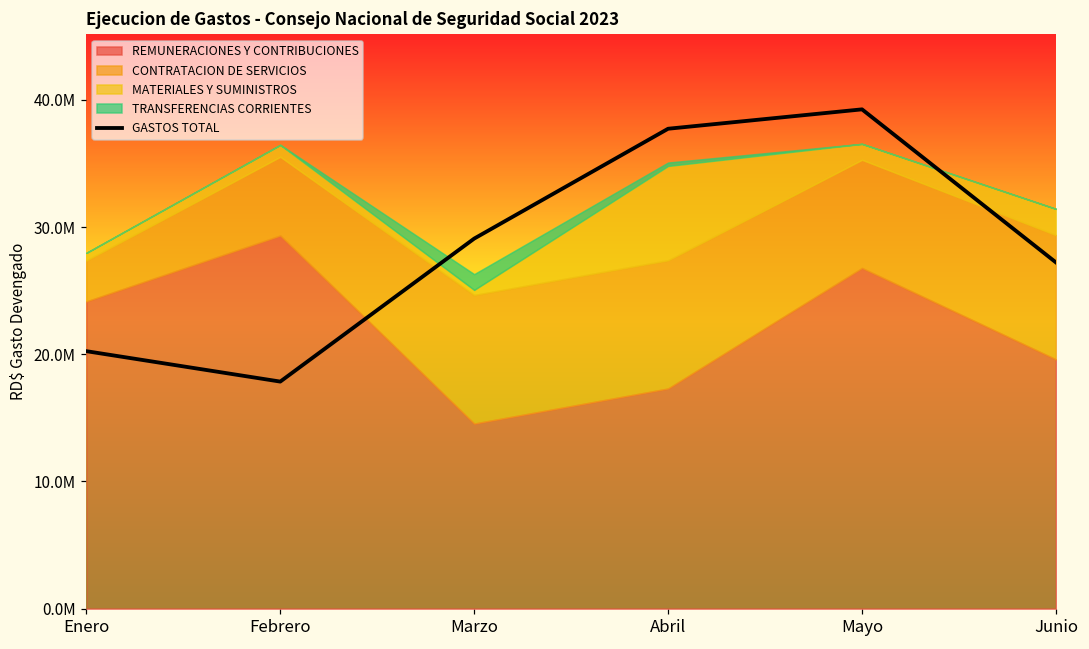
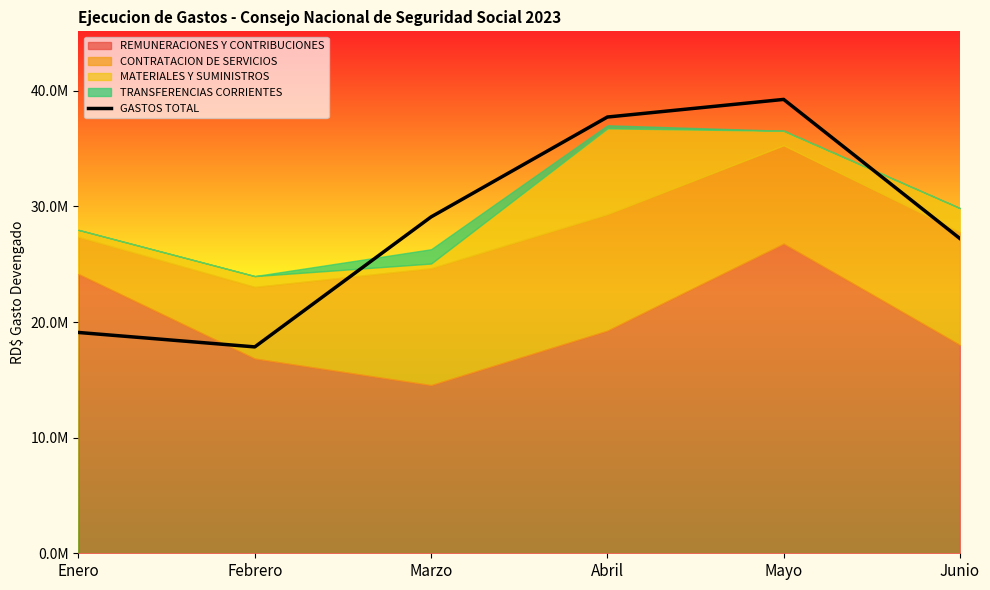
GASTOS TOTAL, Enero: 20200000 -> 19100000
REMUNERACIONES Y CONTRIBUCIONES, Febrero: 29300000 -> 16800000
REMUNERACIONES Y CONTRIBUCIONES, Abril: 17300000 -> 19300000
REMUNERACIONES Y CONTRIBUCIONES, Junio: 19600000 -> 18000000
